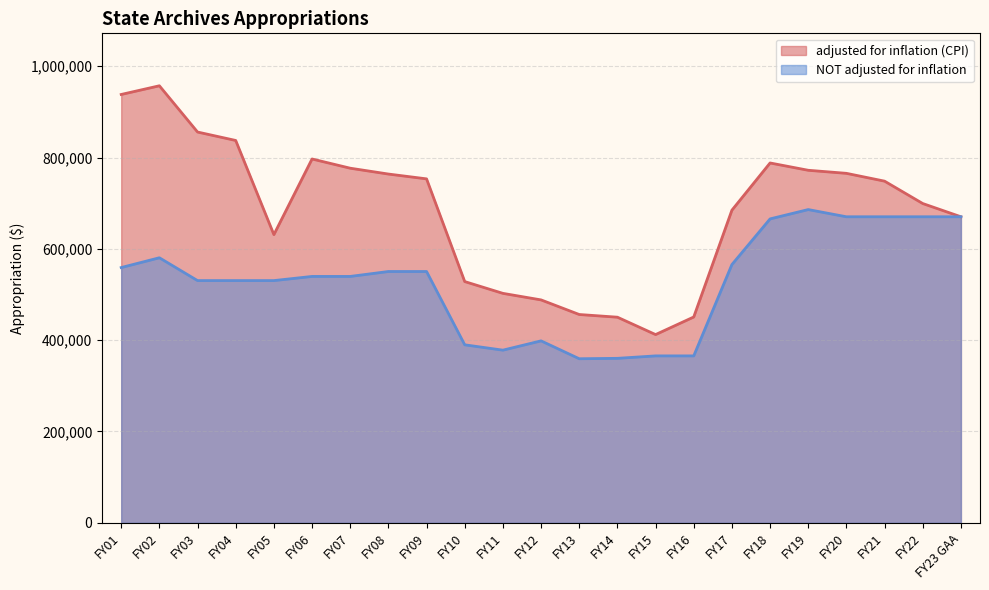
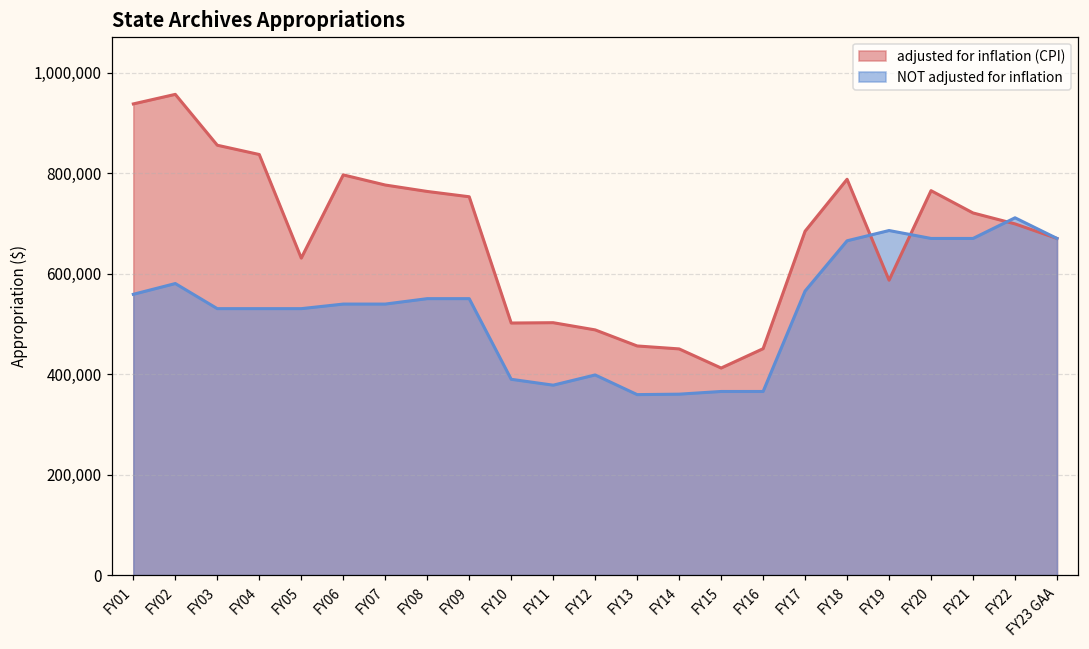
adjusted for inflation (CPI), FY10: 530,000 -> 500,000
adjusted for inflation (CPI), FY19: 770,000 -> 590,000
adjusted for inflation (CPI), FY21: 750,000 -> 720,000
NOT adjusted for inflation, FY22: 670,000 -> 710,000
